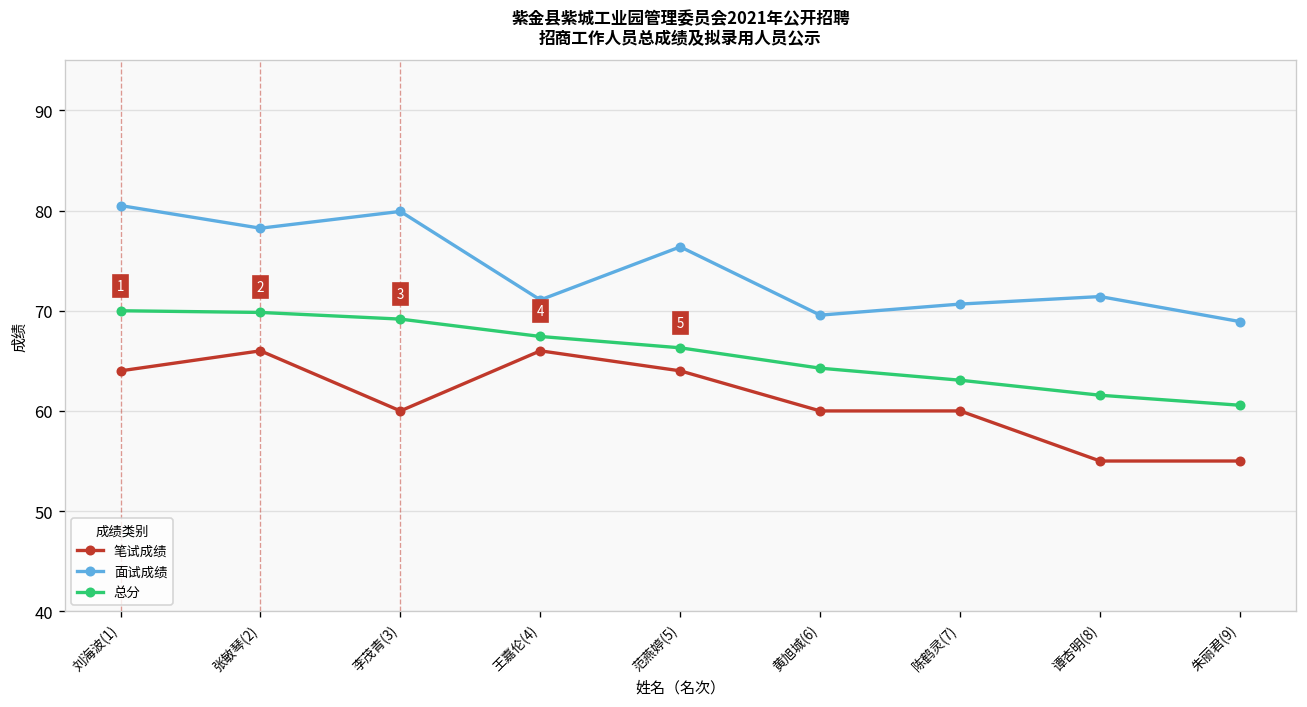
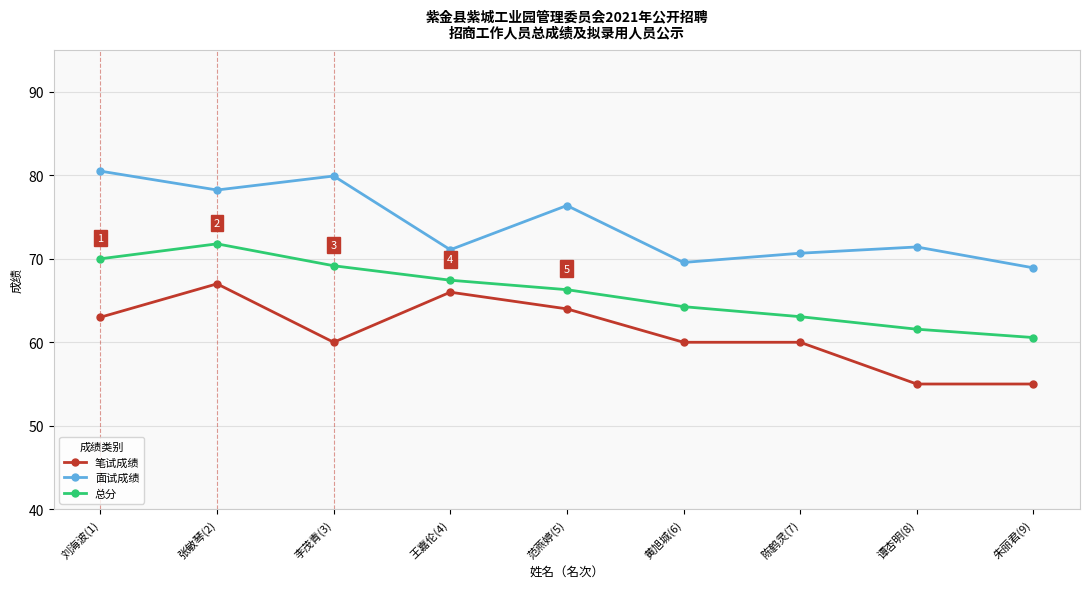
笔试成绩, 刘海波(1): 64 -> 63
笔试成绩, 张敏琴(2): 66 -> 67
总分, 张敏琴(2): 70 -> 72
